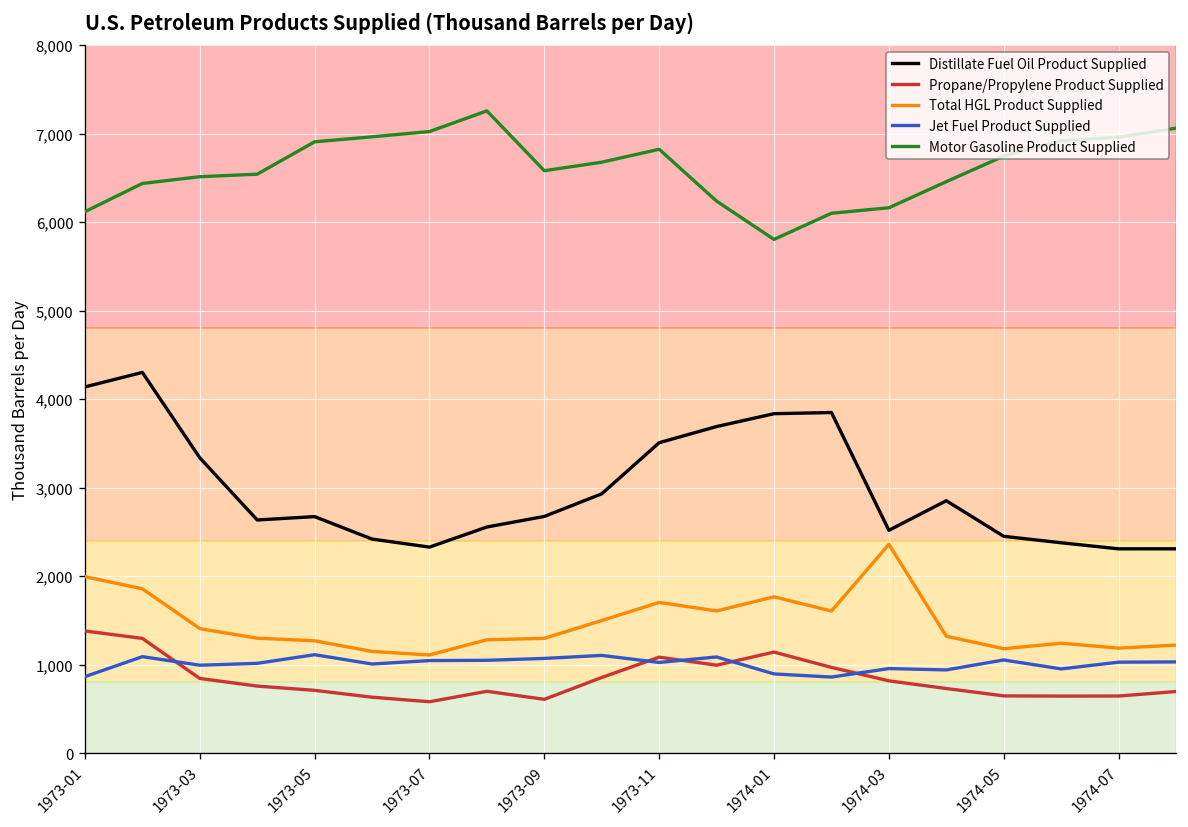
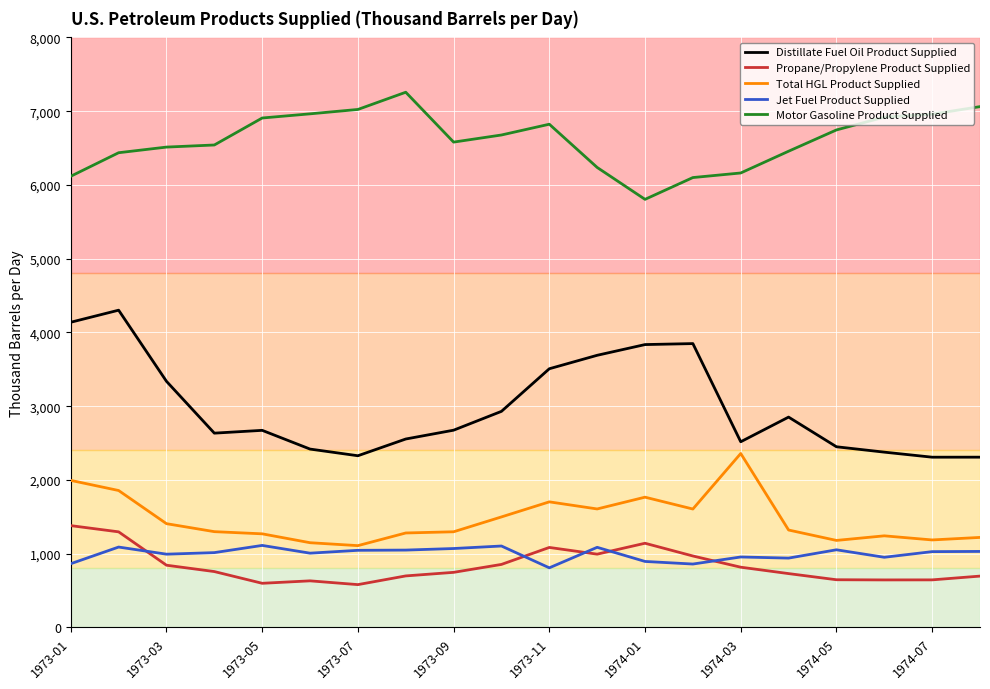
Propane/Propylene Product Supplied, 1973-05: 700 -> 600
Propane/Propylene Product Supplied, 1973-09: 600 -> 700
Jet Fuel Product Supplied, 1973-11: 1,000 -> 800
